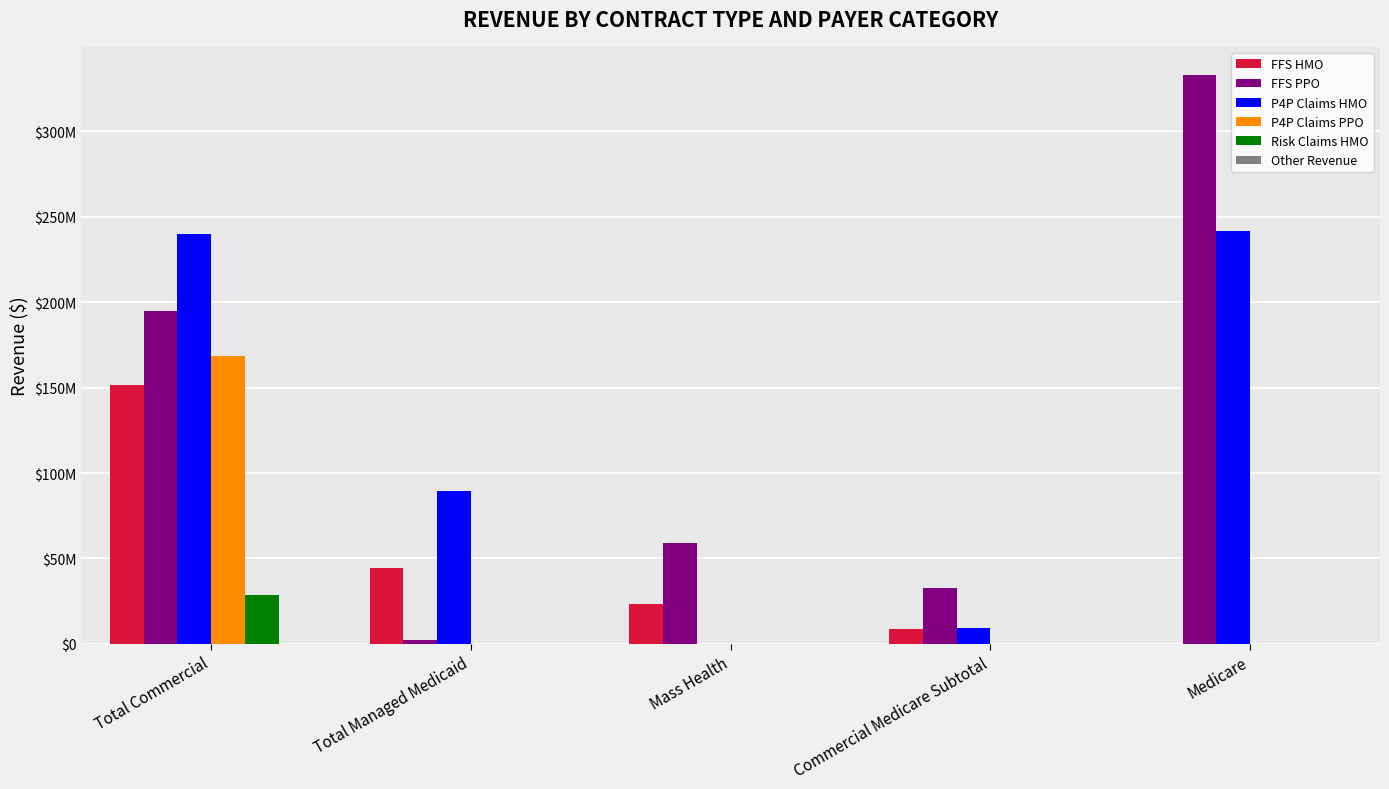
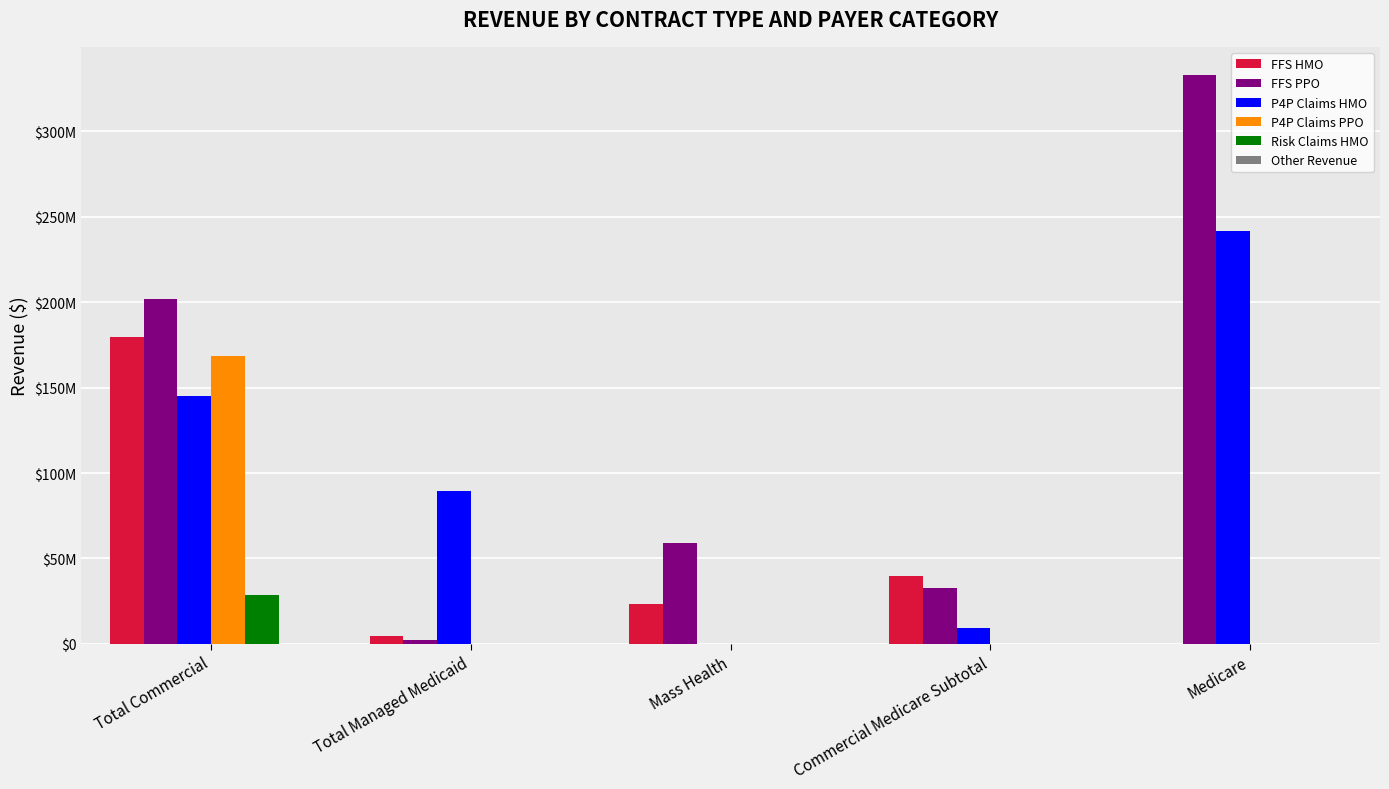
FFS HMO, Total Commercial: $151000000 -> $180000000
FFS PPO, Total Commercial: $195000000 -> $202000000
P4P Claims HMO, Total Commercial: $240000000 -> $145000000
FFS HMO, Total Managed Medicaid: $45000000 -> $5000000
FFS HMO, Commercial Medicare Subtotal: $9000000 -> $40000000
